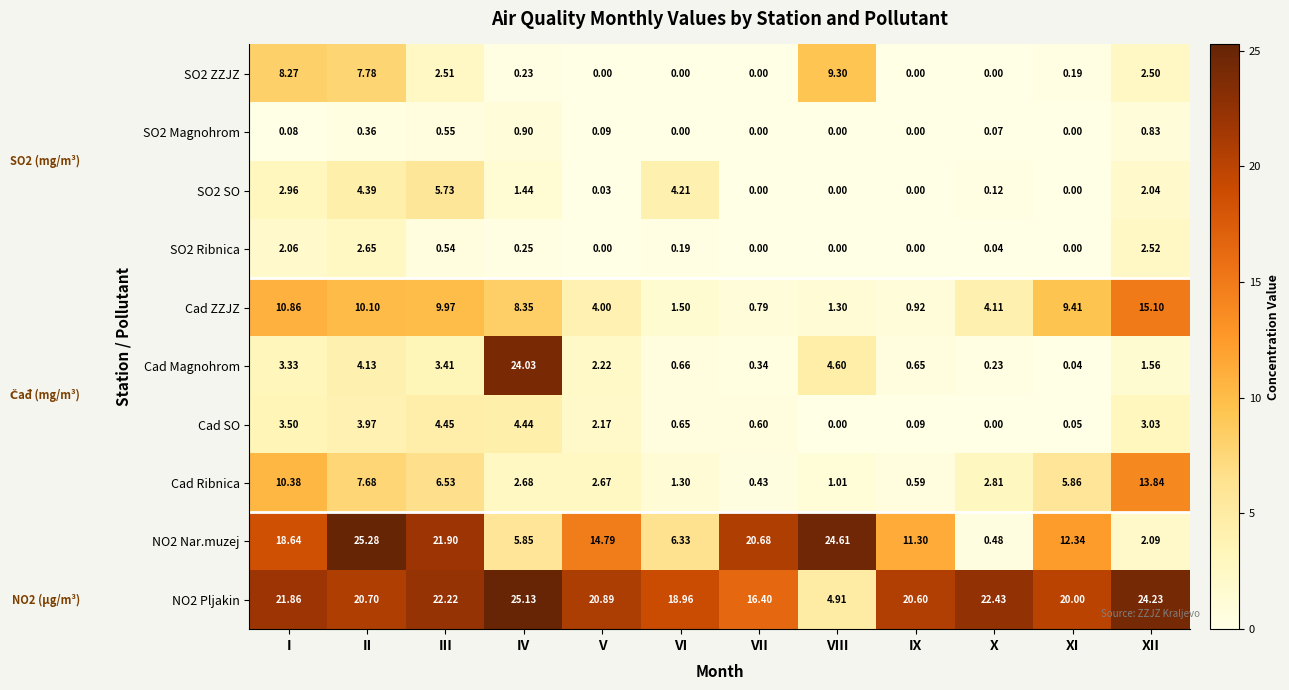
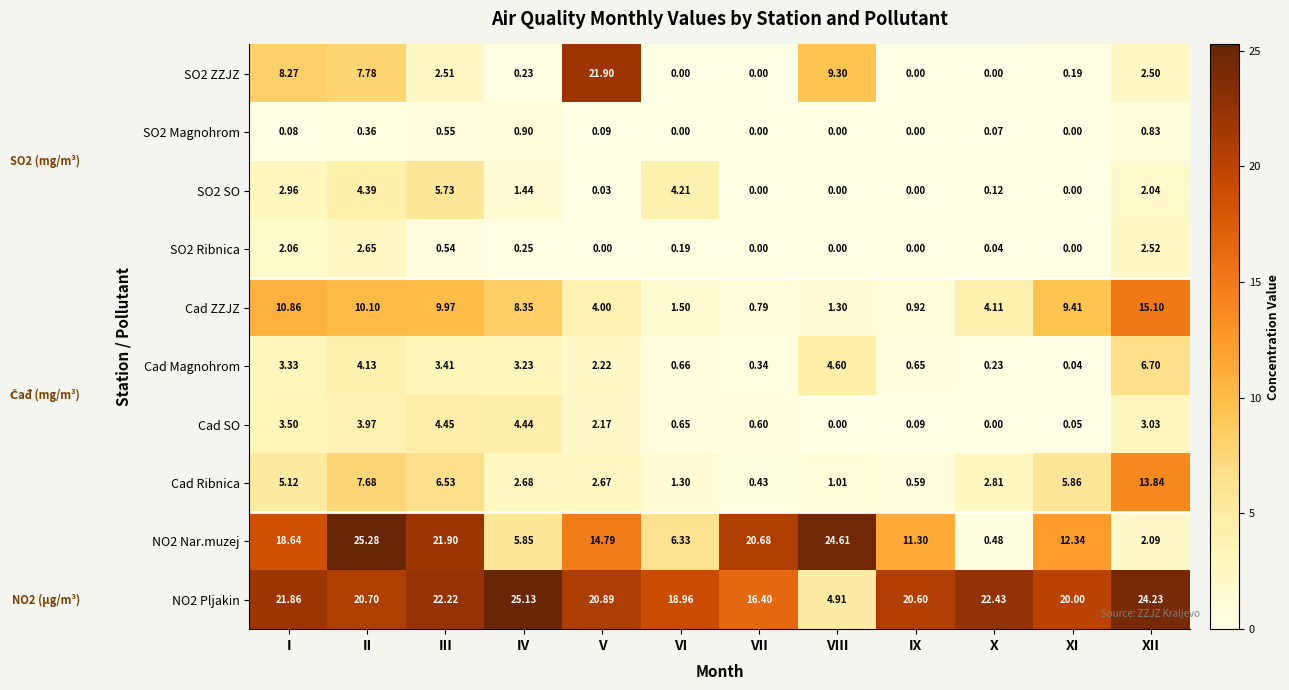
SO2 ZZJZ, V: 0.00 -> 21.90
Cad Magnohrom, IV: 24.03 -> 3.23
Cad Magnohrom, XII: 1.56 -> 6.70
Cad Ribnica, I: 10.38 -> 5.12
